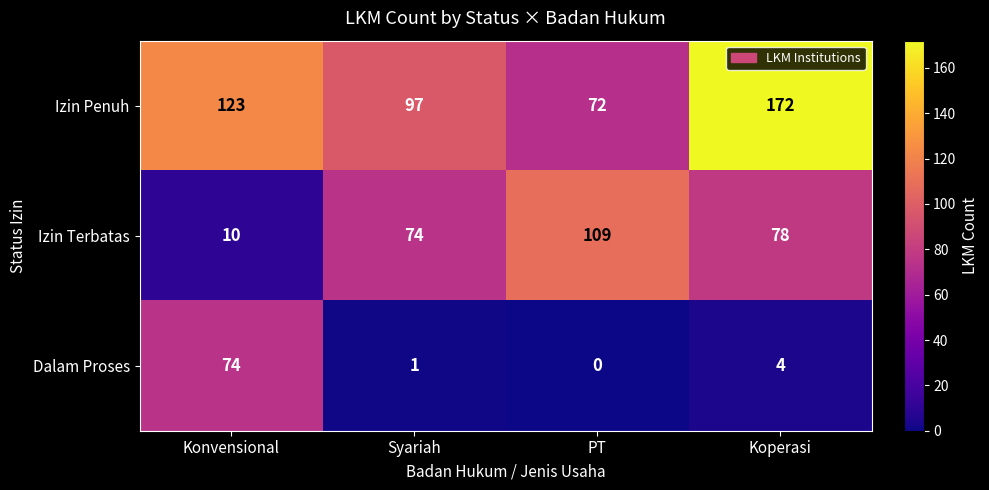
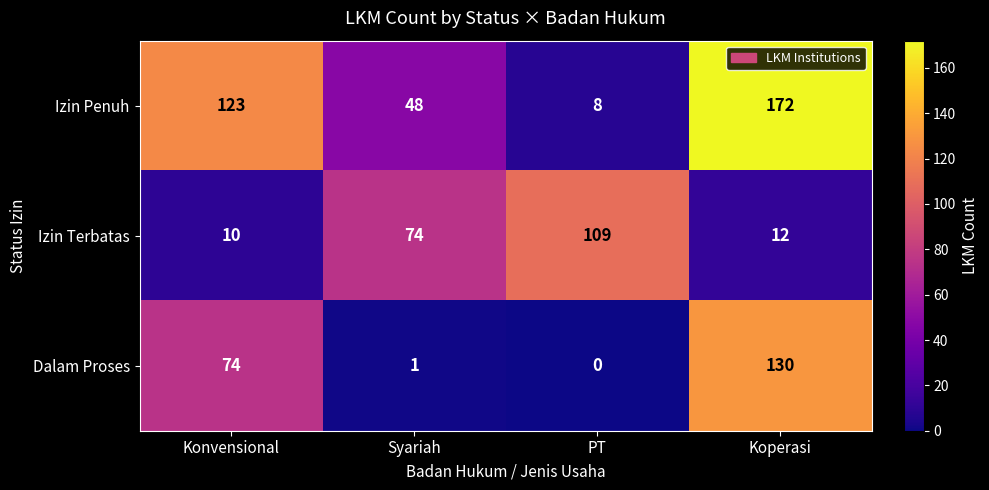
Izin Penuh, Syariah: 97 -> 48
Izin Penuh, PT: 72 -> 8
Izin Terbatas, Koperasi: 78 -> 12
Dalam Proses, Koperasi: 4 -> 130
